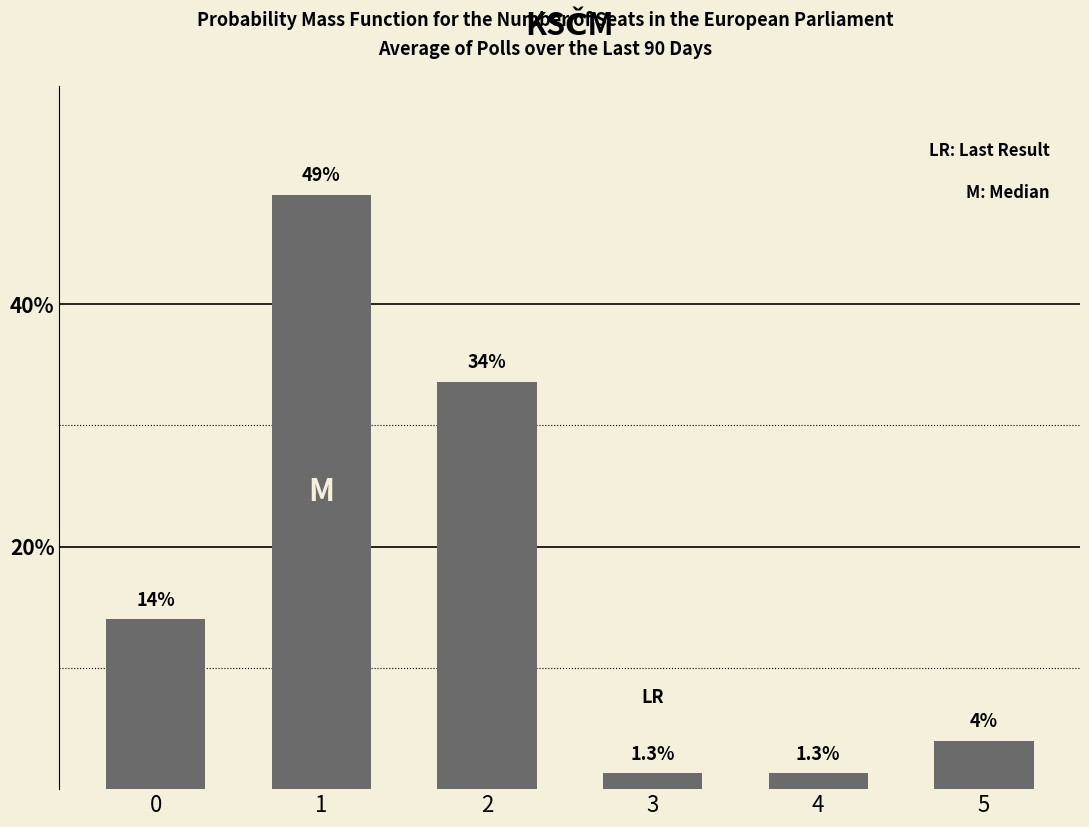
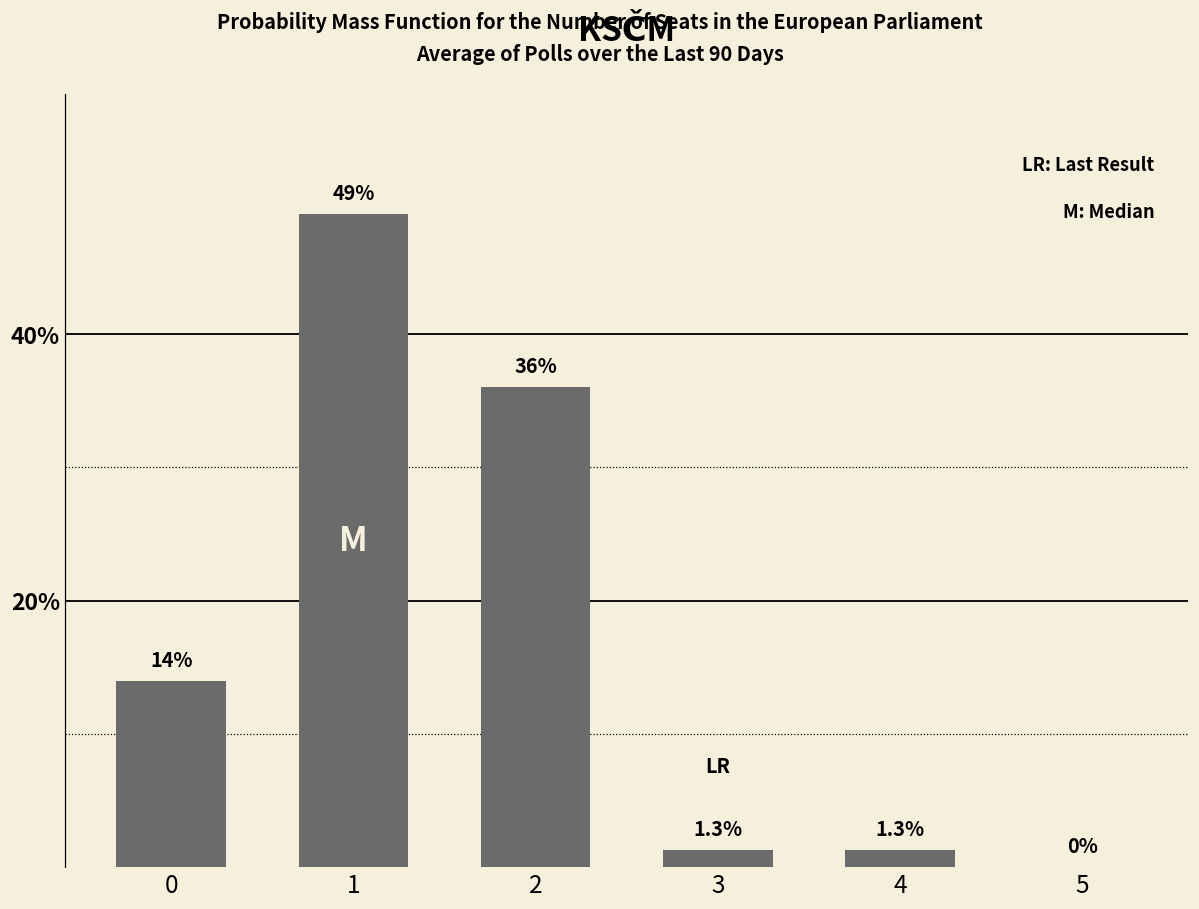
2: 34% -> 36%
5: 4% -> 0%
